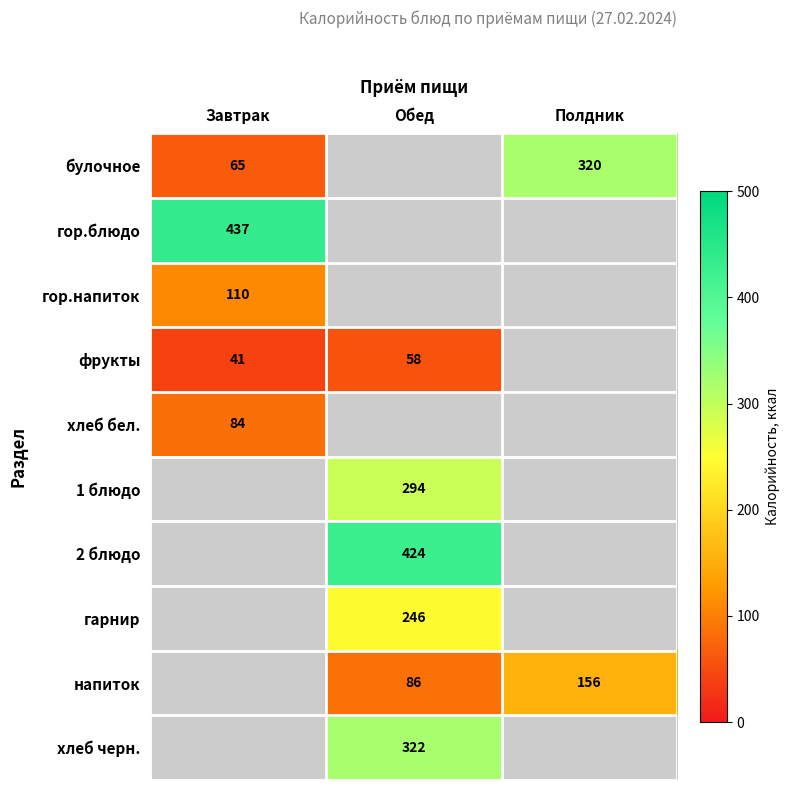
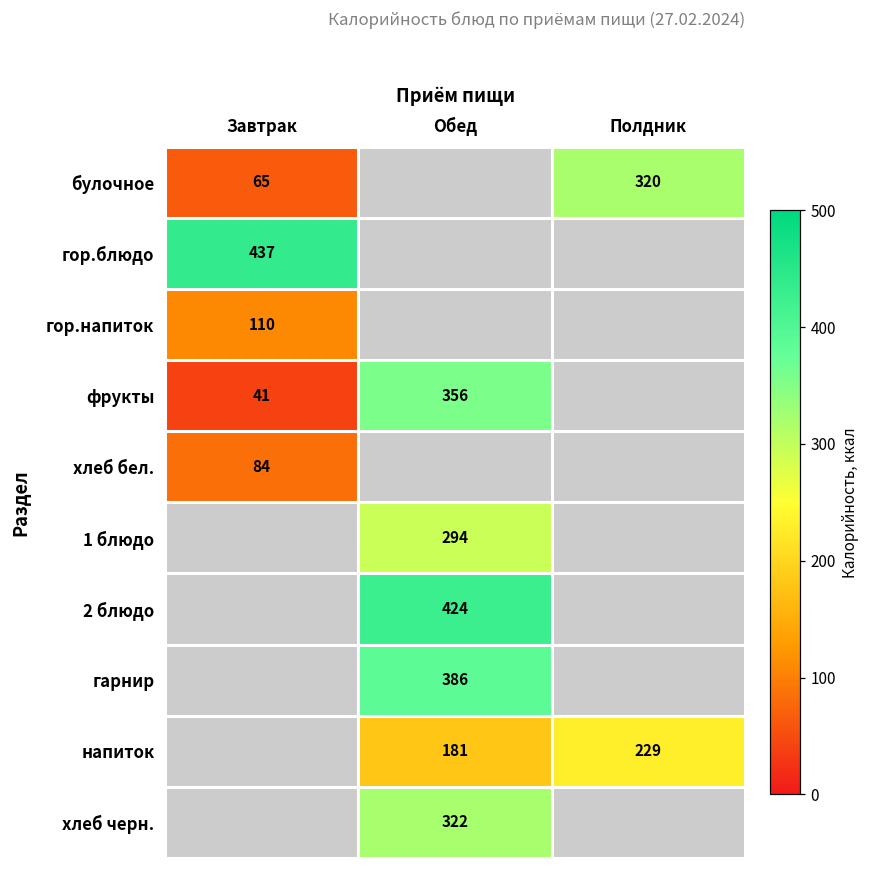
фрукты, Обед: 58 -> 356
гарнир, Обед: 246 -> 386
напиток, Обед: 86 -> 181
напиток, Полдник: 156 -> 229
